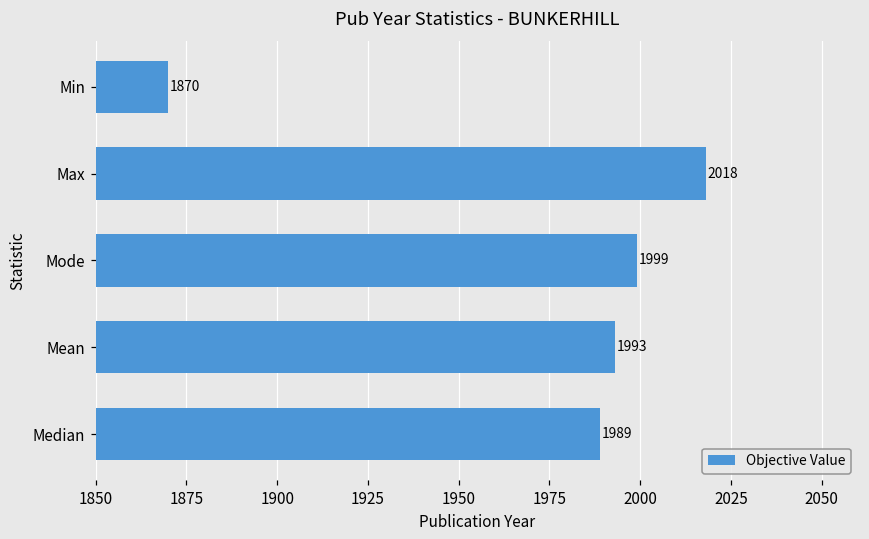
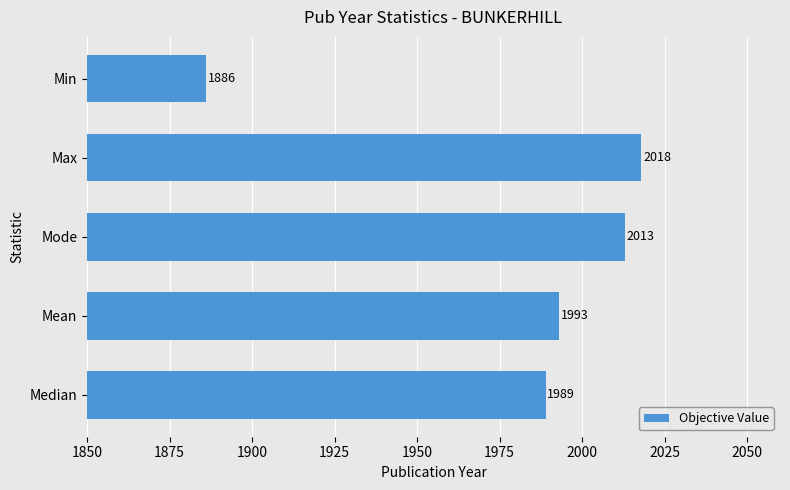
Min: 1870 -> 1886
Mode: 1999 -> 2013
